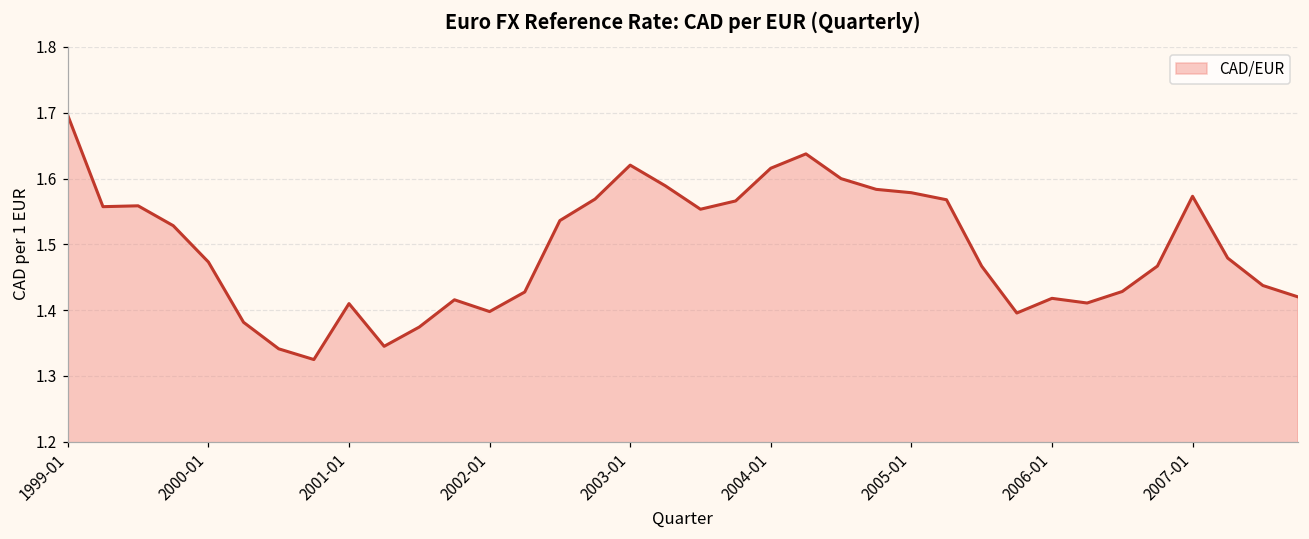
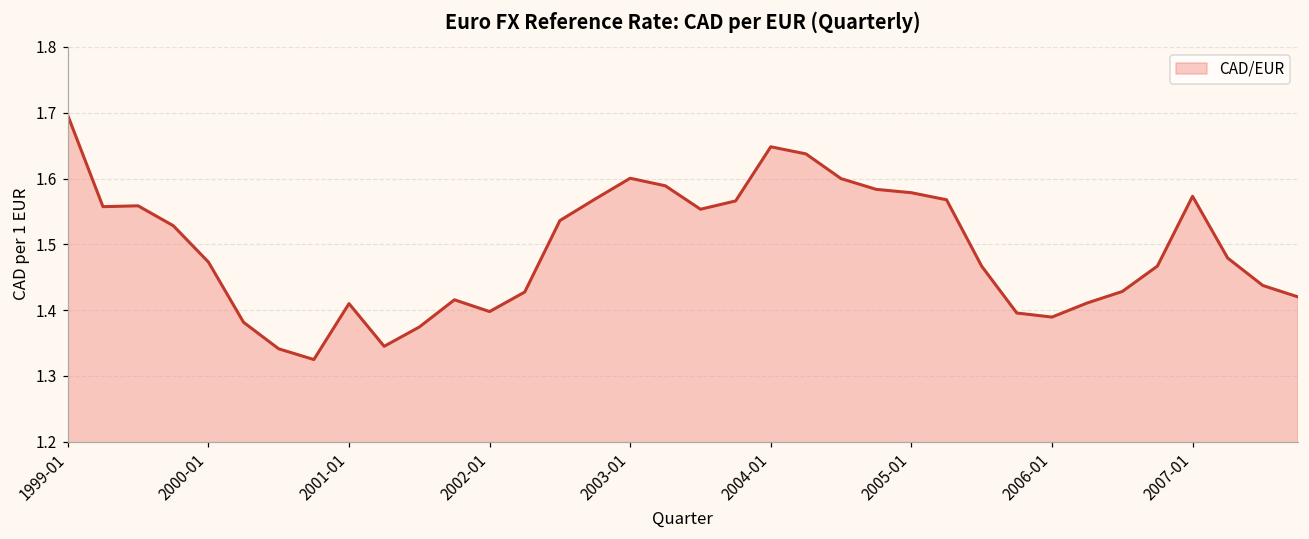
2003-01: 1.62 -> 1.60
2004-01: 1.62 -> 1.65
2006-01: 1.42 -> 1.39
